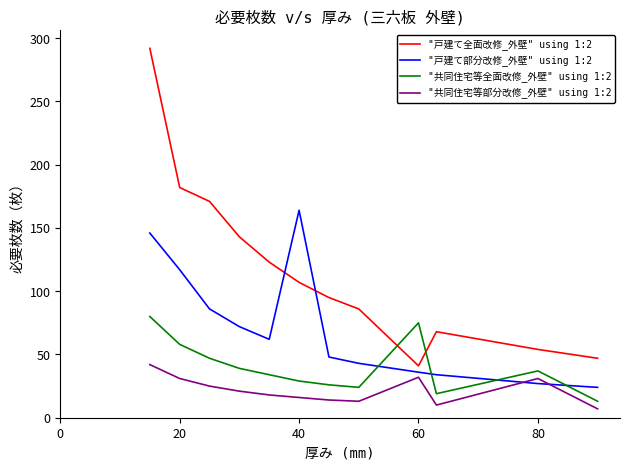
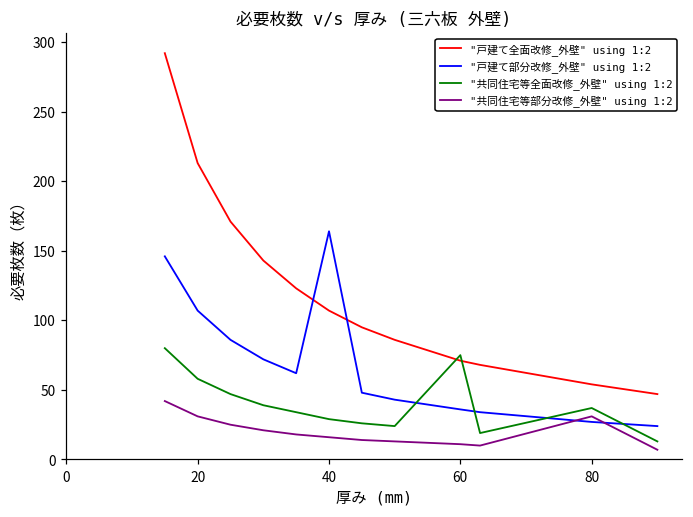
"戸建て全面改修_外壁" using 1:2, 20: 182 -> 213
"戸建て部分改修_外壁" using 1:2, 20: 117 -> 107
"戸建て全面改修_外壁" using 1:2, 60: 41 -> 71
"共同住宅等部分改修_外壁" using 1:2, 60: 32 -> 11
